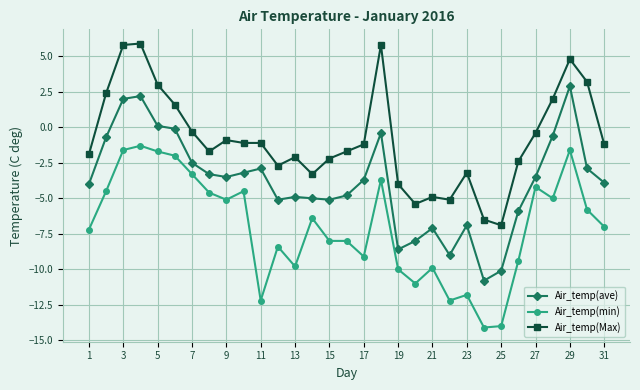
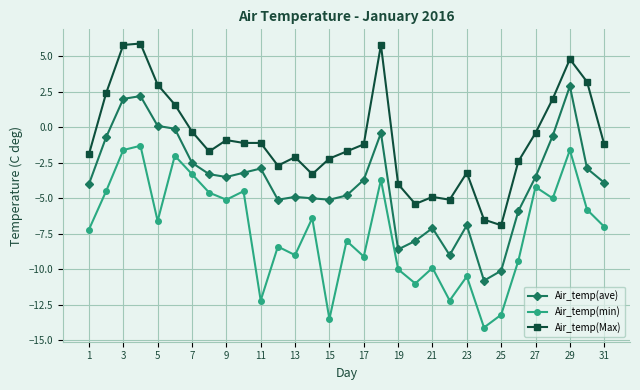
Air_temp(min), 5: -1.7 -> -6.6
Air_temp(min), 13: -9.8 -> -9.0
Air_temp(min), 15: -8.0 -> -13.5
Air_temp(min), 23: -11.8 -> -10.5
Air_temp(min), 25: -14.0 -> -13.2
